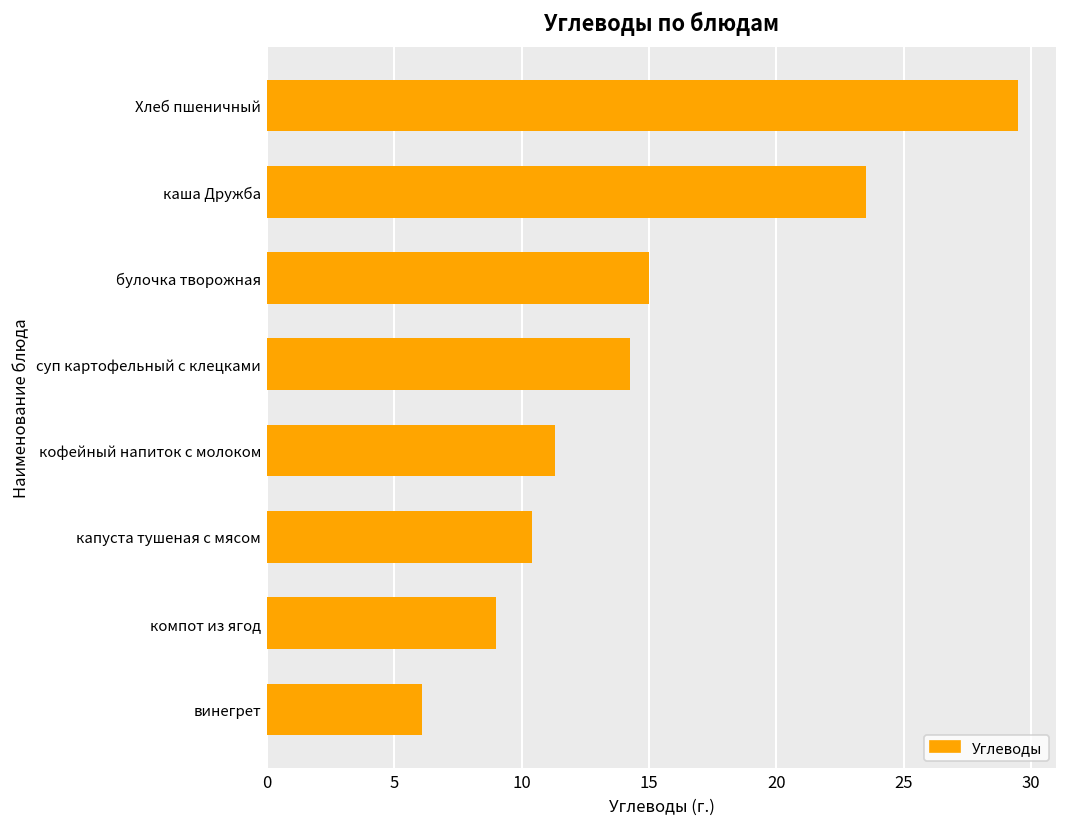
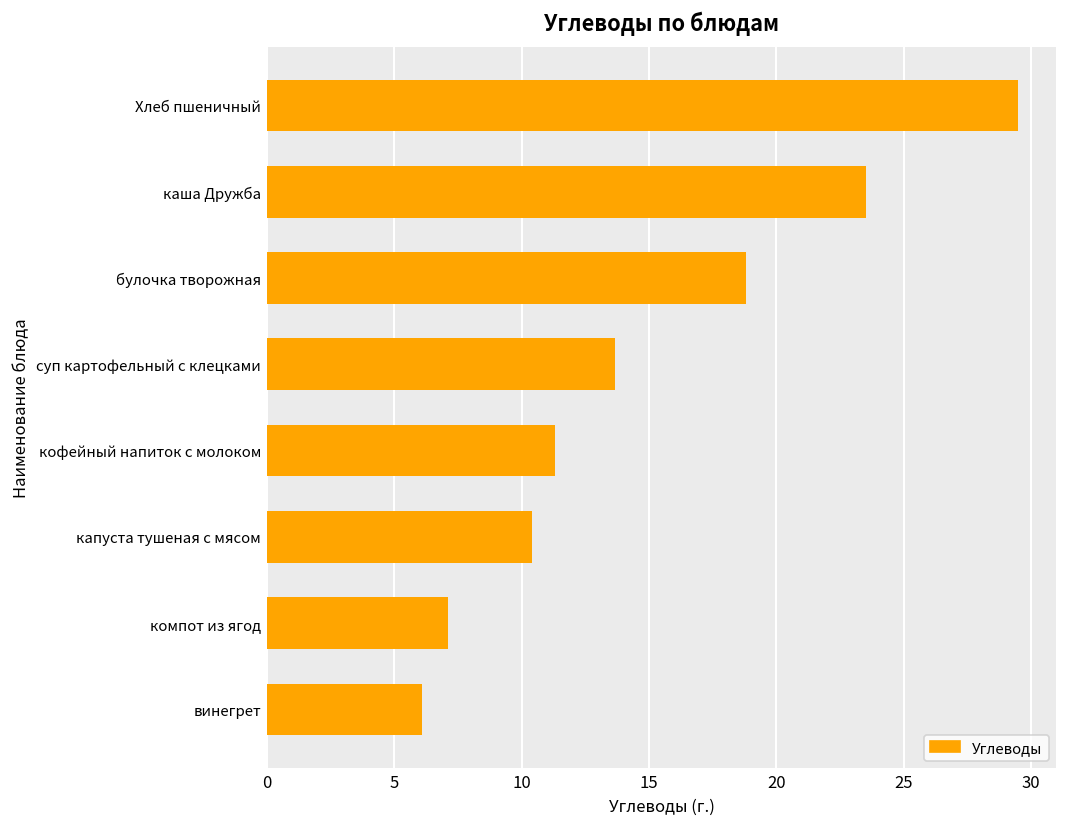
булочка творожная: 15.0 -> 18.8
суп картофельный с клецками: 14.3 -> 13.7
компот из ягод: 9.0 -> 7.1
